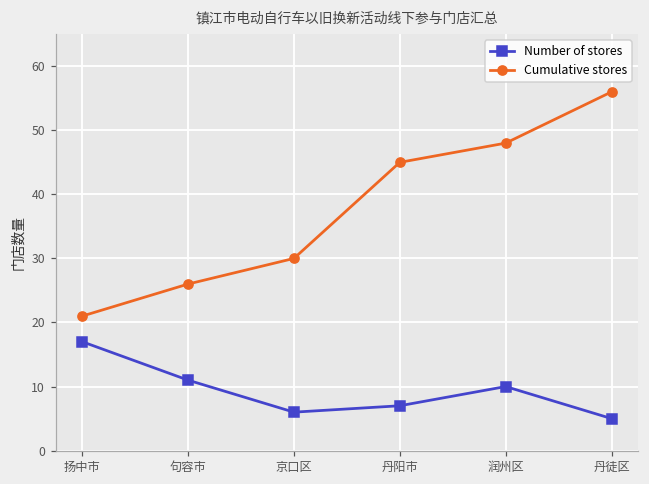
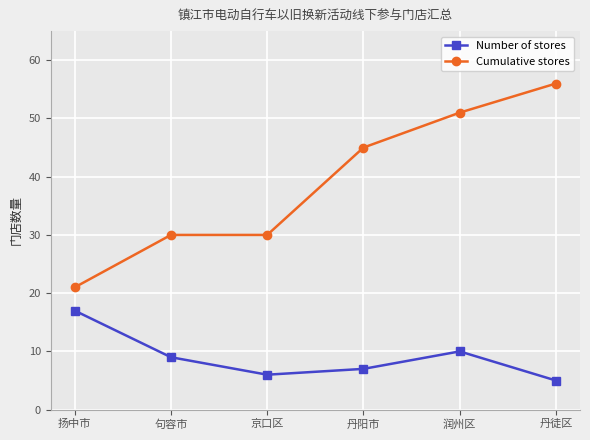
Number of stores, 句容市: 11 -> 9
Cumulative stores, 句容市: 26 -> 30
Cumulative stores, 润州区: 48 -> 51
